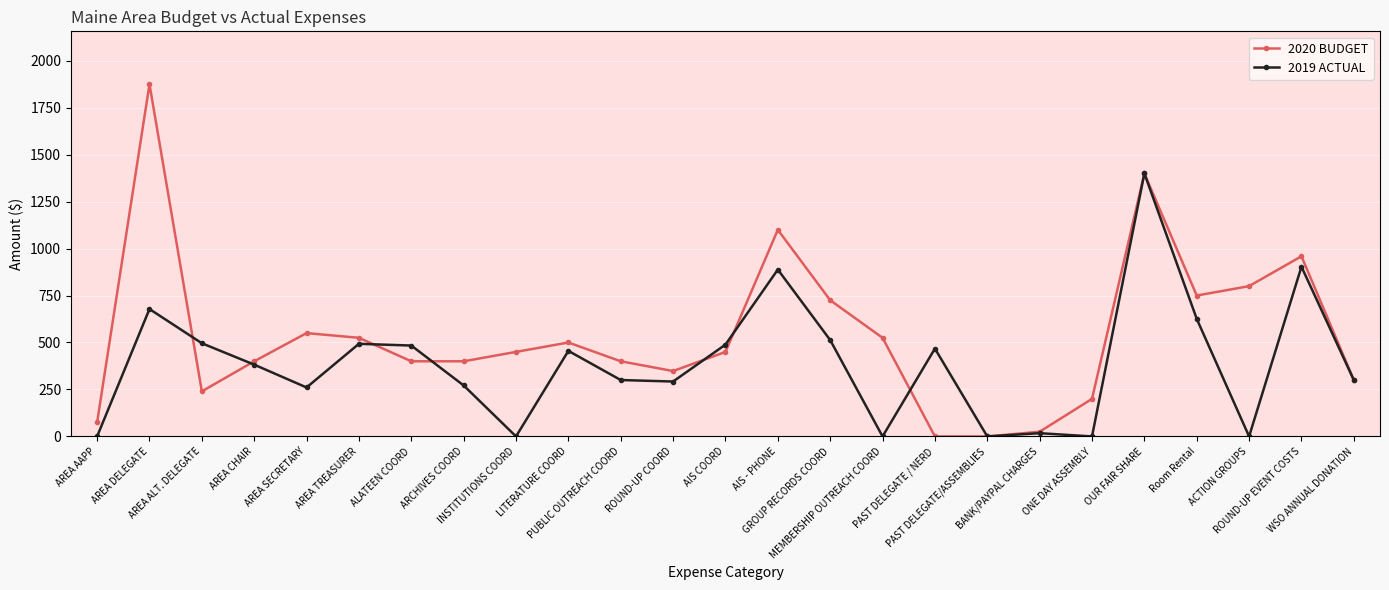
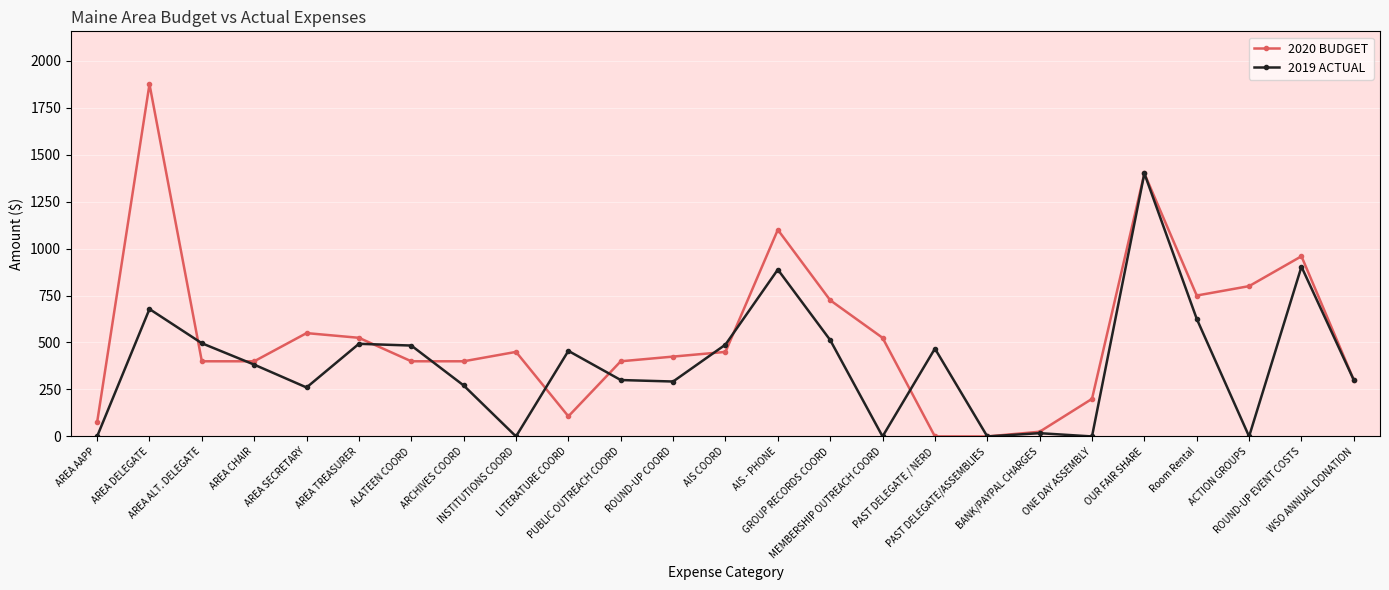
2020 BUDGET, AREA ALT. DELEGATE: 240 -> 400
2020 BUDGET, LITERATURE COORD: 500 -> 110
2020 BUDGET, ROUND-UP COORD: 350 -> 430
